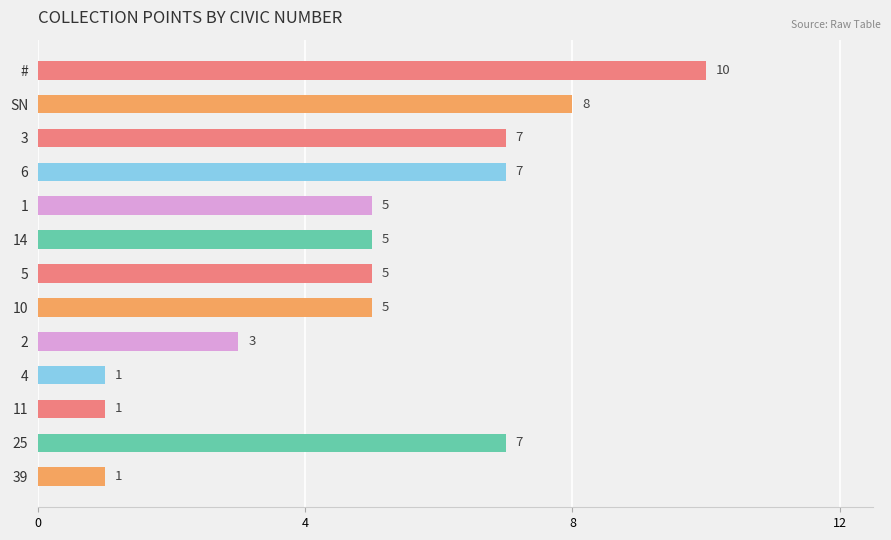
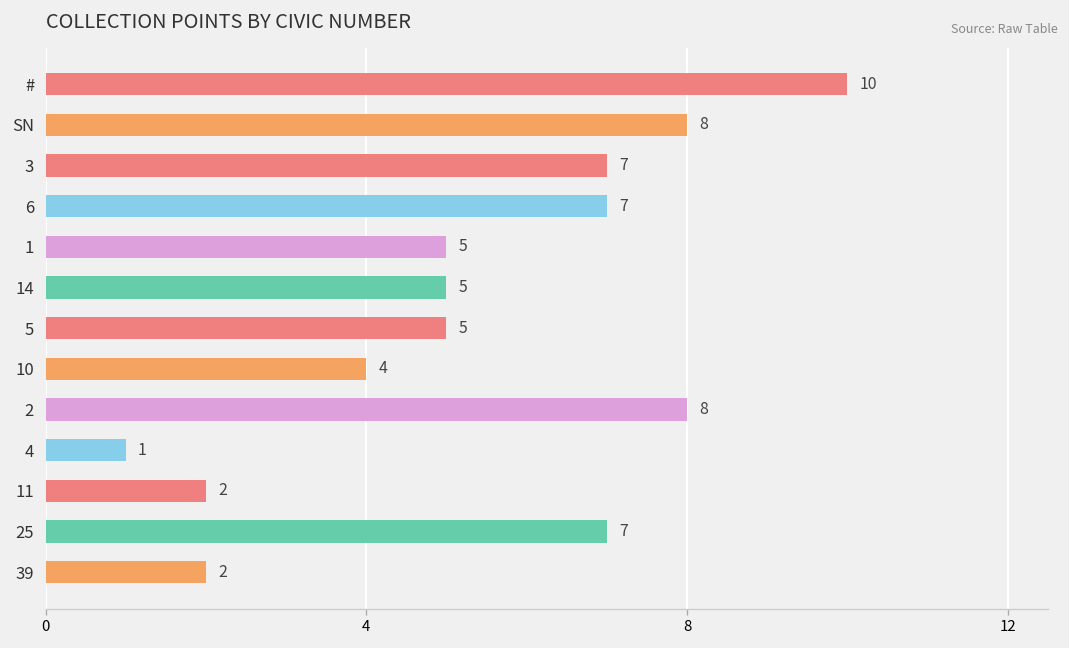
10: 5 -> 4
2: 3 -> 8
11: 1 -> 2
39: 1 -> 2
